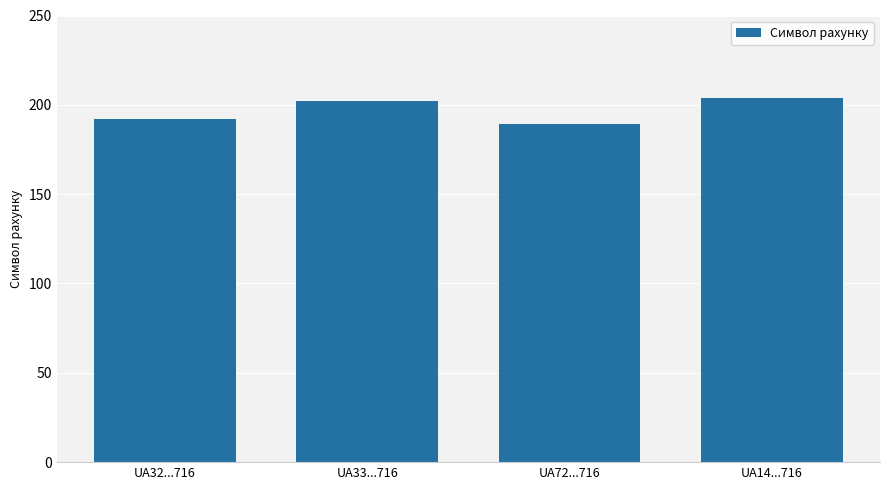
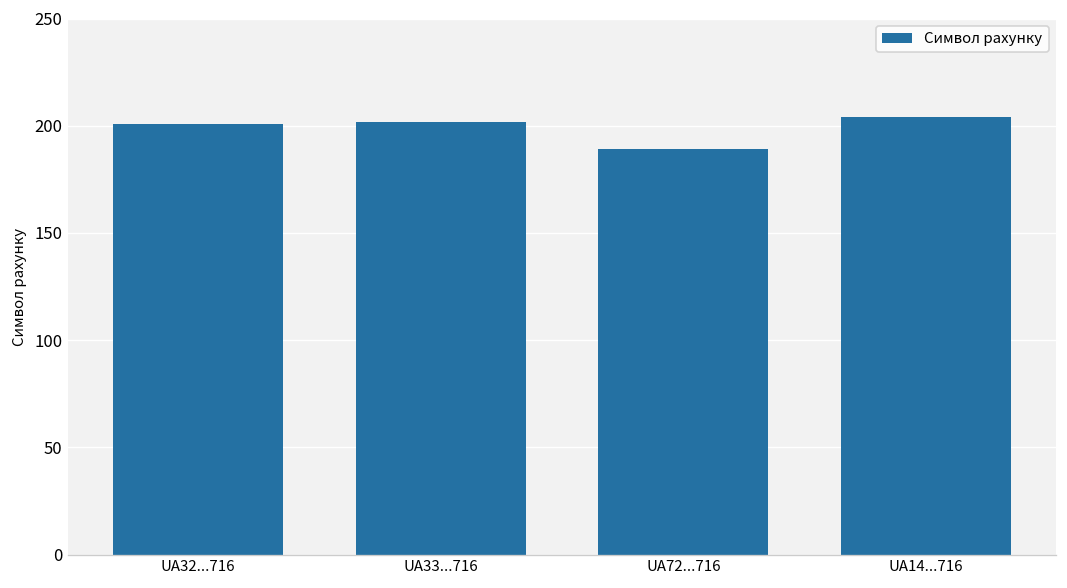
UA32...716: 192 -> 201
